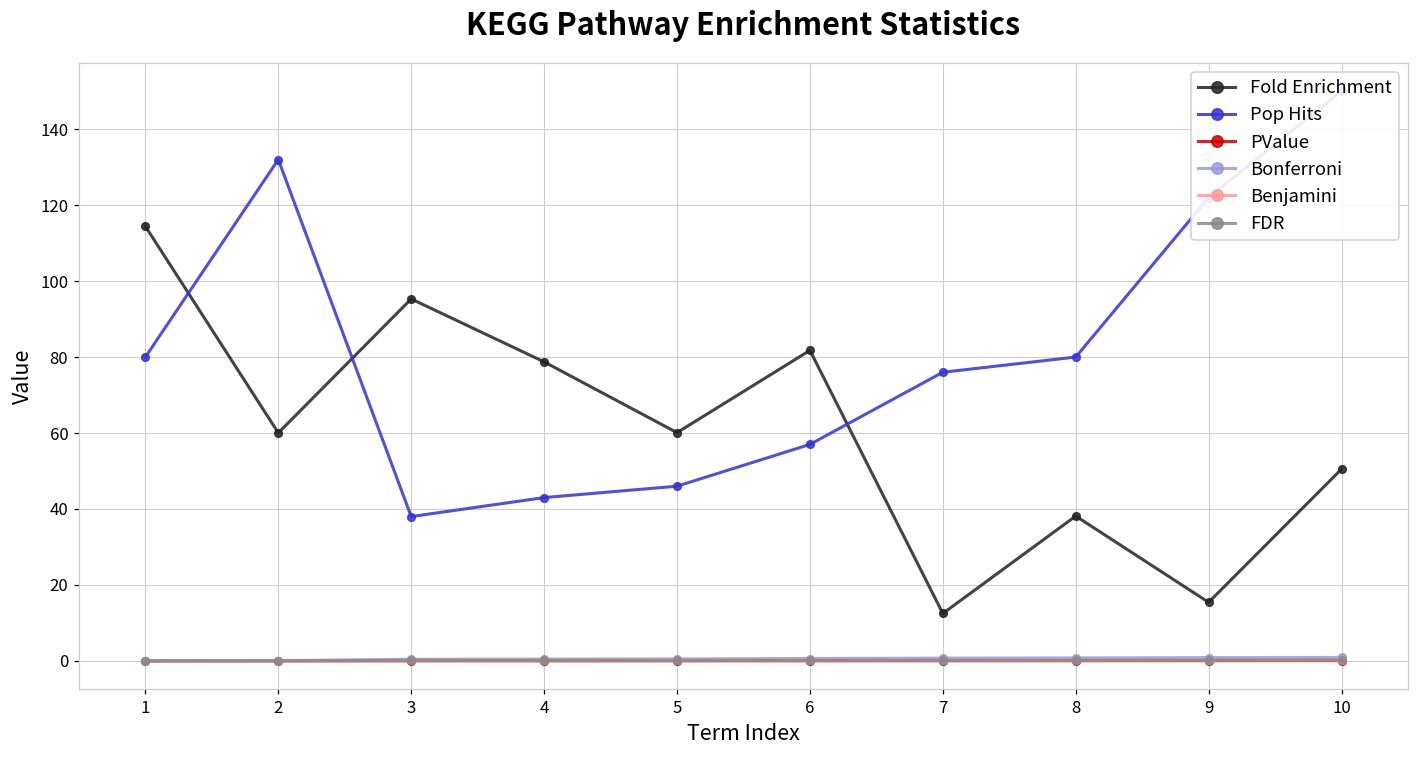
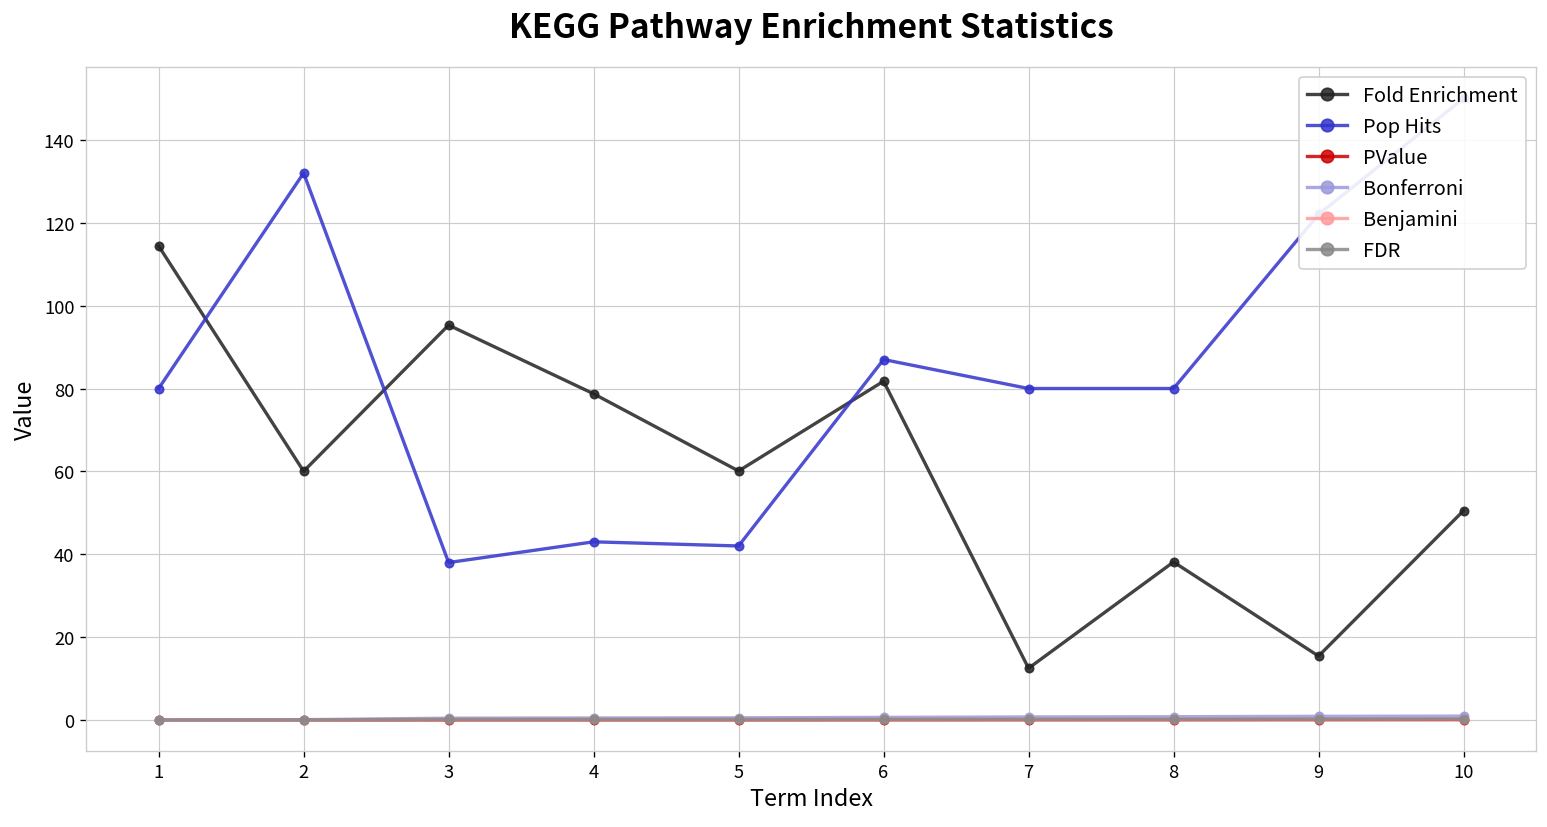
Pop Hits, 5: 46 -> 42
Pop Hits, 6: 57 -> 87
Pop Hits, 7: 76 -> 80
